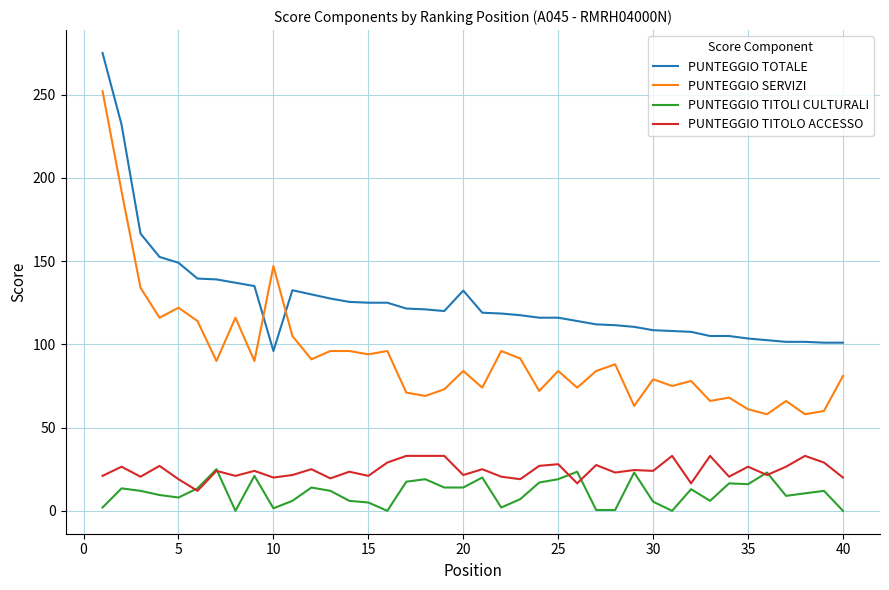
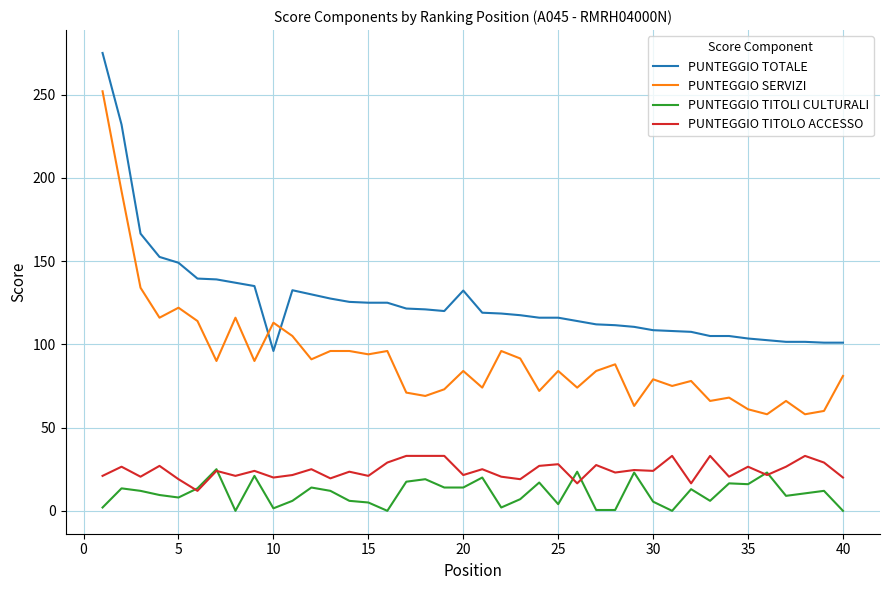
PUNTEGGIO SERVIZI, 10: 147 -> 113
PUNTEGGIO TITOLI CULTURALI, 25: 19 -> 4
